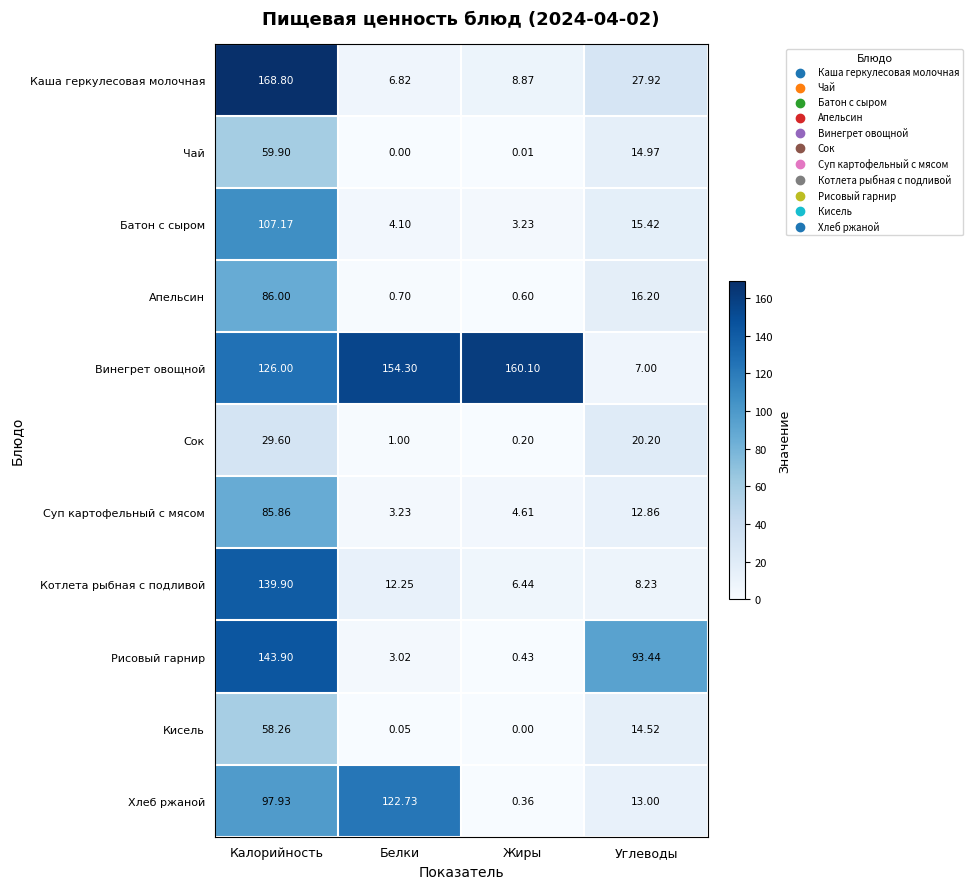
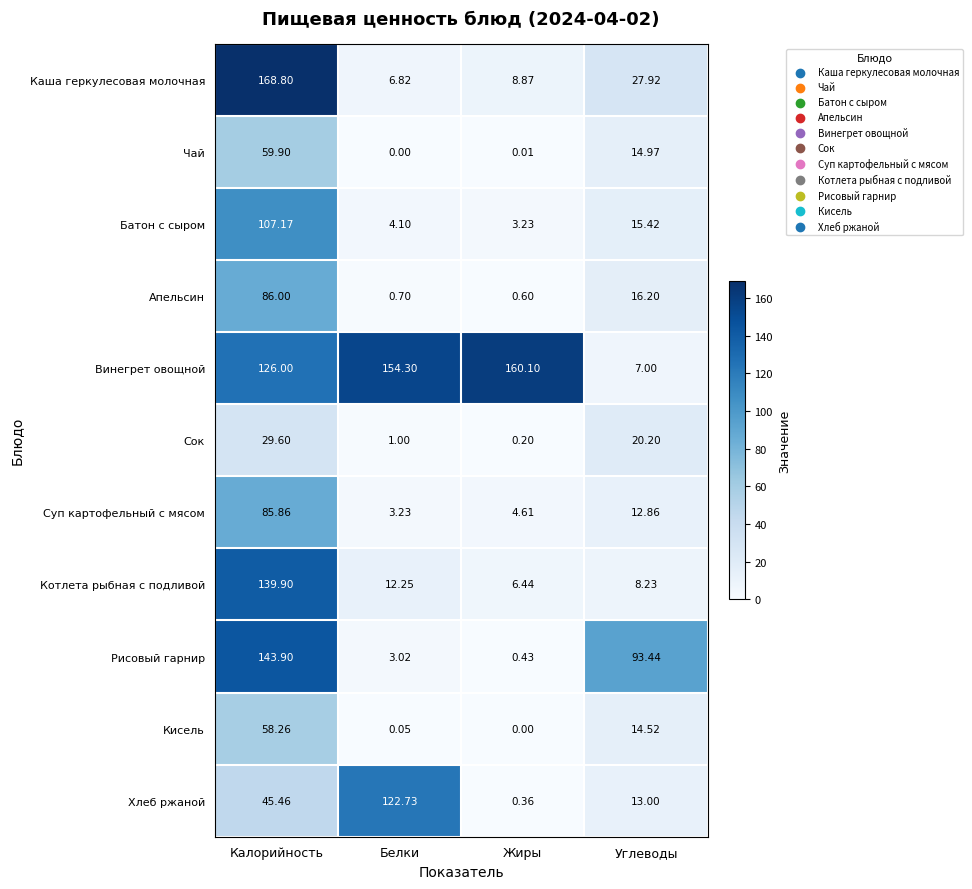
Хлеб ржаной, Калорийность: 97.93 -> 45.46
